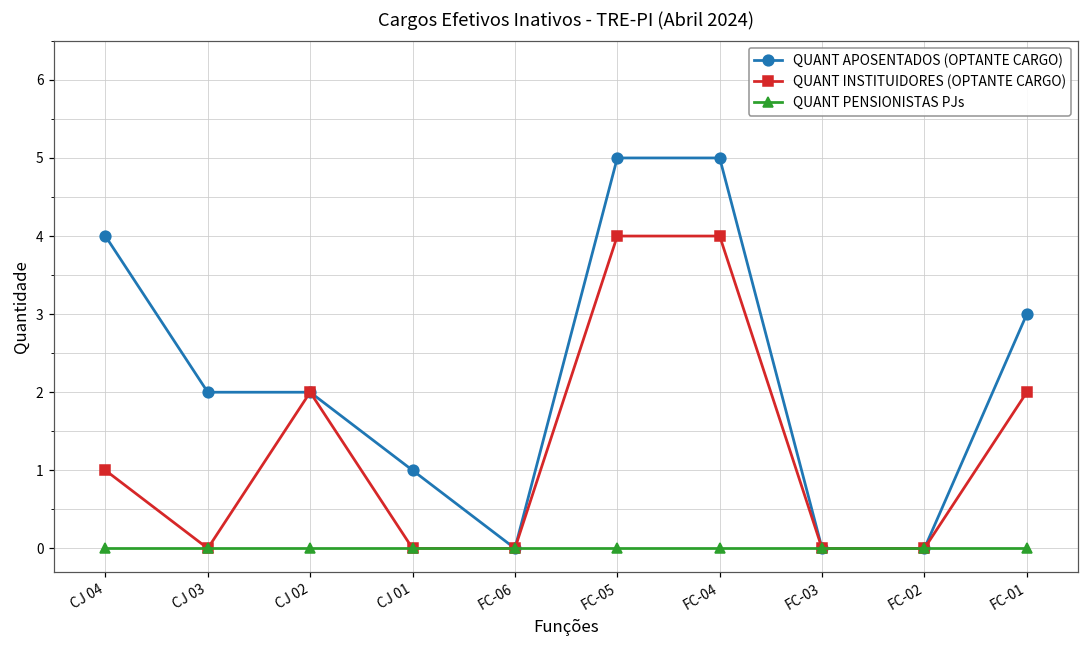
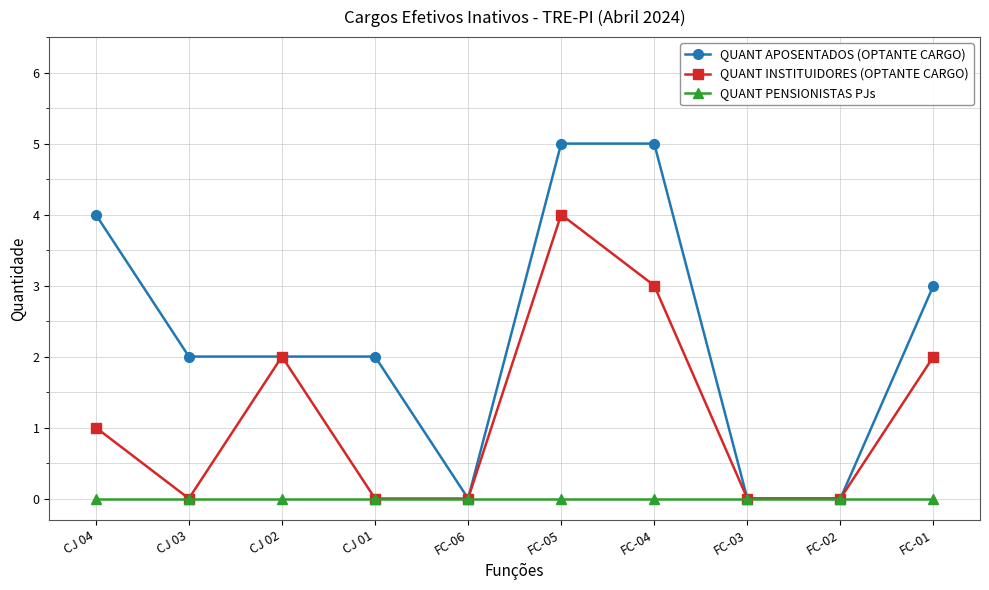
QUANT APOSENTADOS (OPTANTE CARGO), CJ 01: 1 -> 2
QUANT INSTITUIDORES (OPTANTE CARGO), FC-04: 4 -> 3
